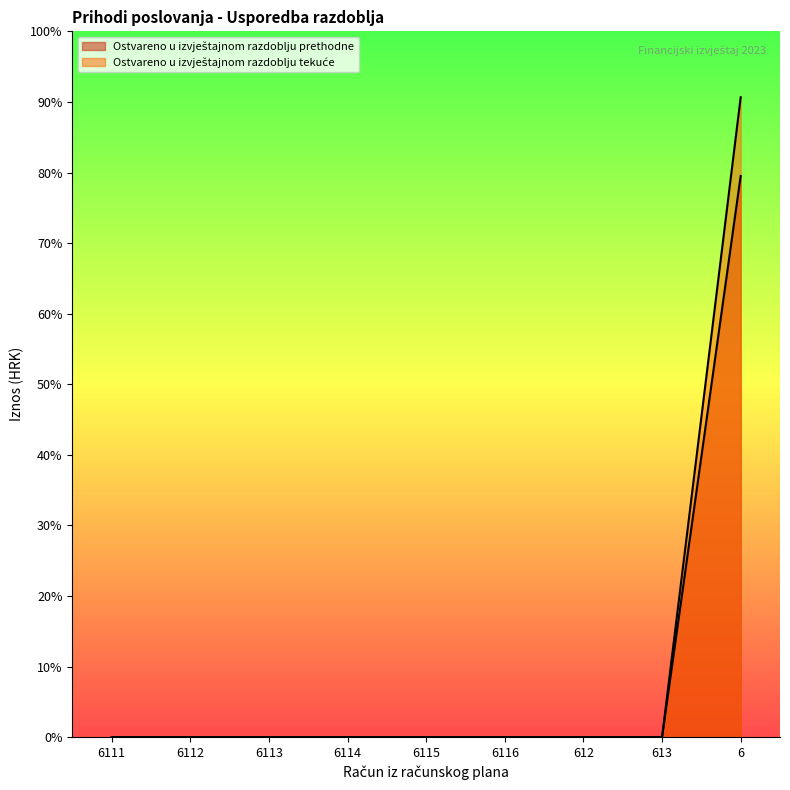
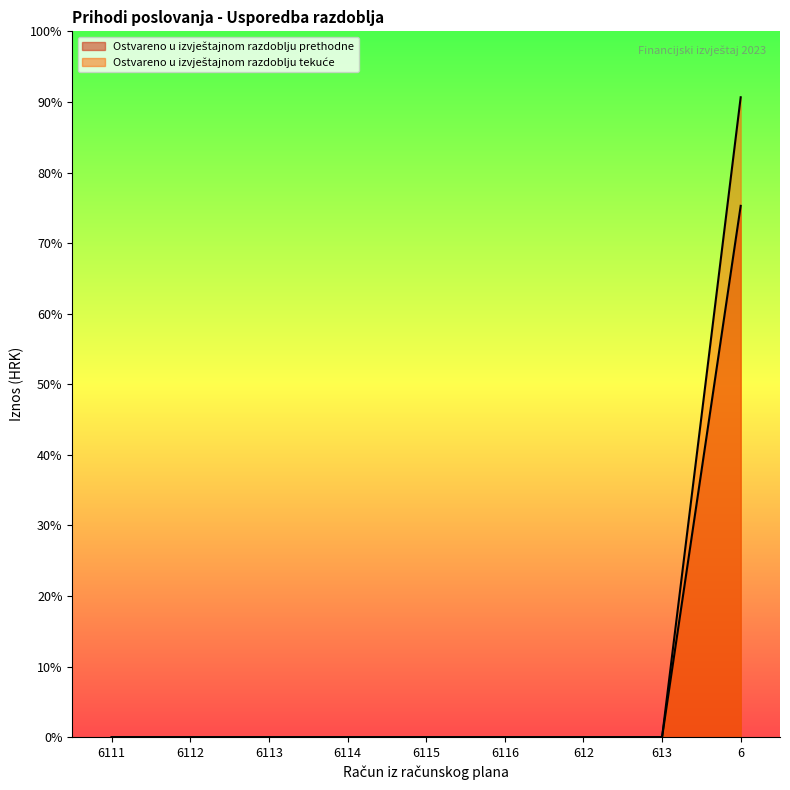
Ostvareno u izvještajnom razdoblju prethodne, 6: 80% -> 75%
